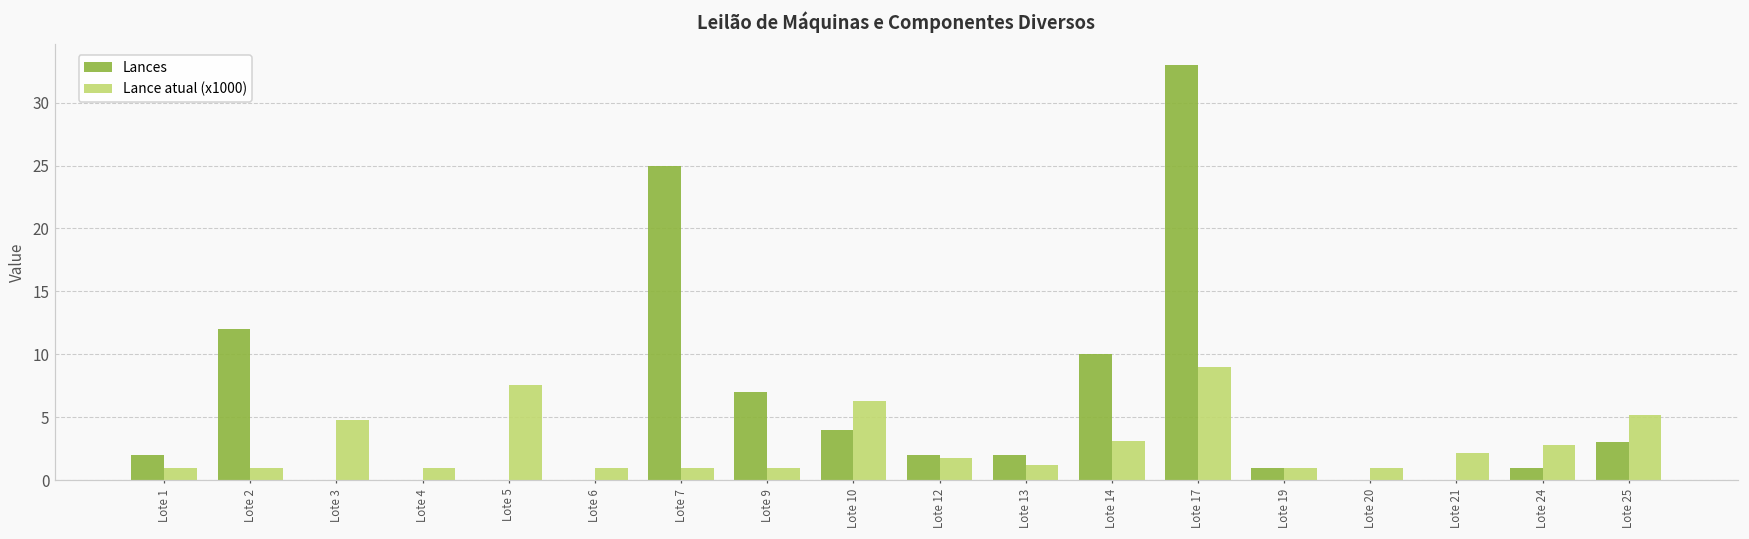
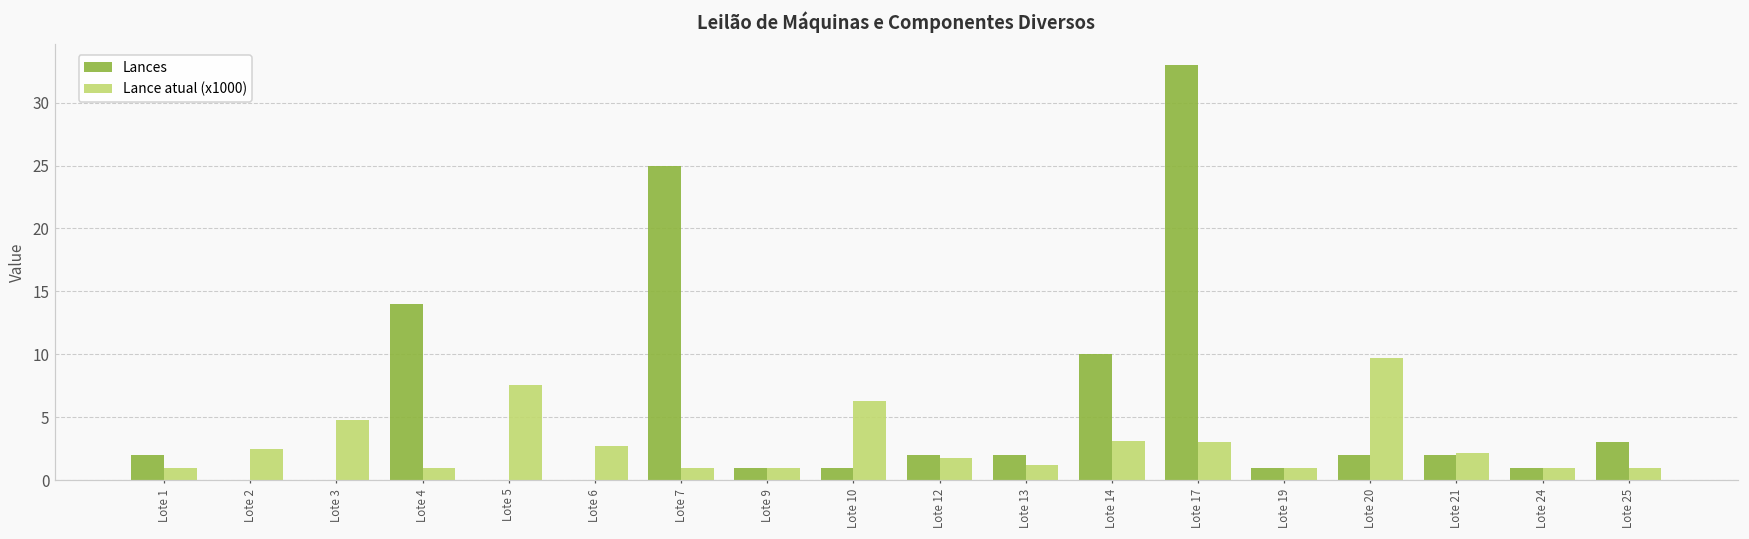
Lances, Lote 2: 12 -> 0
Lance atual (x1000), Lote 2: 1.0 -> 2.5
Lances, Lote 4: 0 -> 14
Lance atual (x1000), Lote 6: 1.0 -> 2.7
Lances, Lote 9: 7 -> 1
Lances, Lote 10: 4 -> 1
Lance atual (x1000), Lote 17: 9 -> 3
Lances, Lote 20: 0 -> 2
Lance atual (x1000), Lote 20: 1.0 -> 9.7
Lances, Lote 21: 0 -> 2
Lance atual (x1000), Lote 24: 2.8 -> 1.0
Lance atual (x1000), Lote 25: 5.2 -> 1.0
